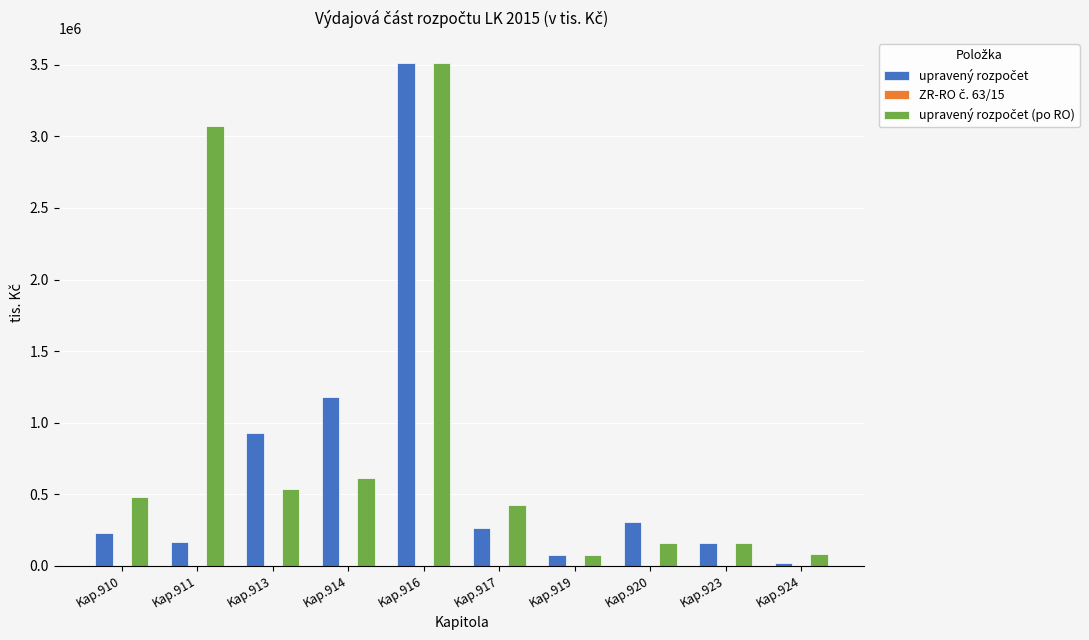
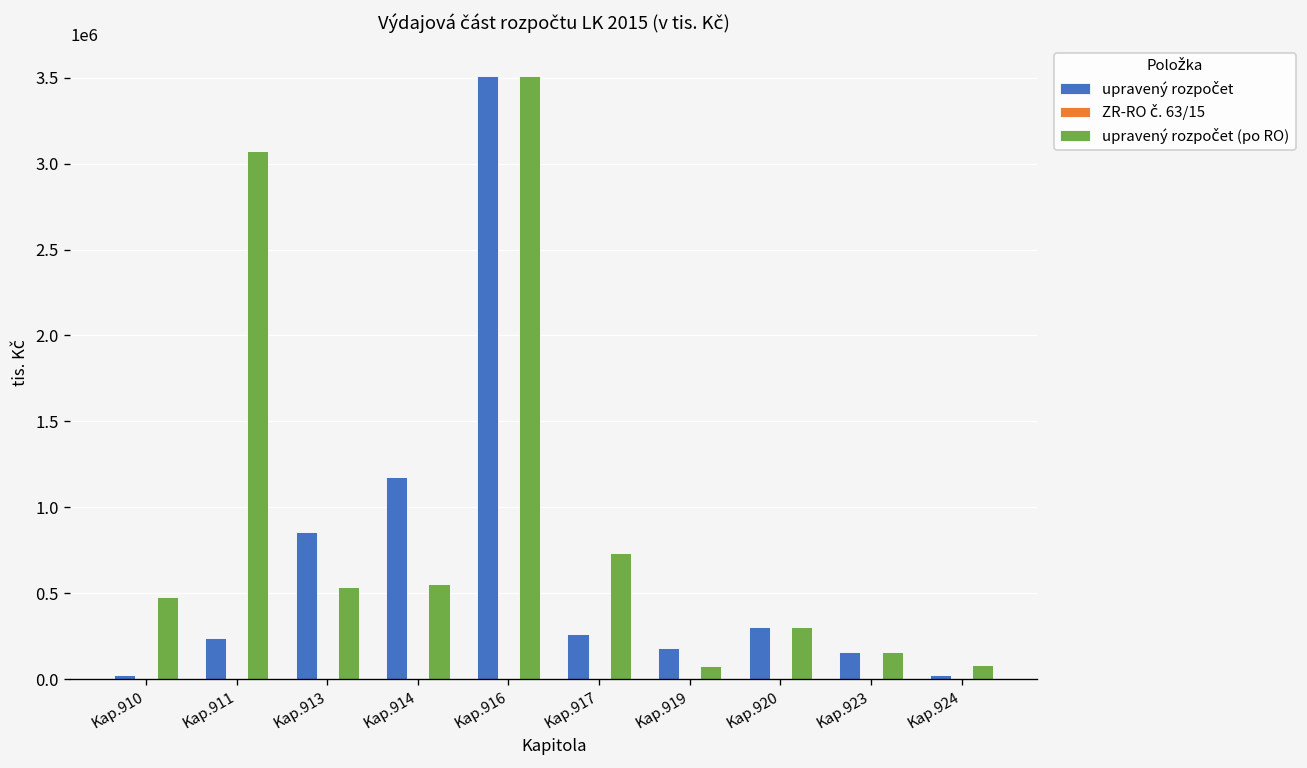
upravený rozpočet, Kap.910: 230000 -> 30000
upravený rozpočet, Kap.911: 170000 -> 240000
upravený rozpočet, Kap.913: 930000 -> 860000
upravený rozpočet (po RO), Kap.914: 610000 -> 550000
upravený rozpočet (po RO), Kap.917: 420000 -> 730000
upravený rozpočet, Kap.919: 80000 -> 180000
upravený rozpočet (po RO), Kap.920: 160000 -> 300000
